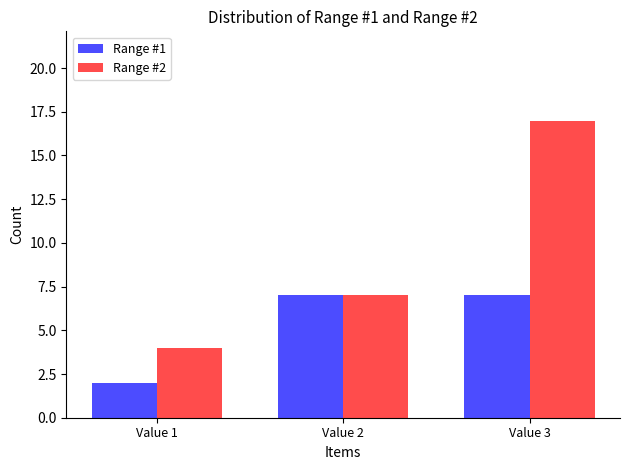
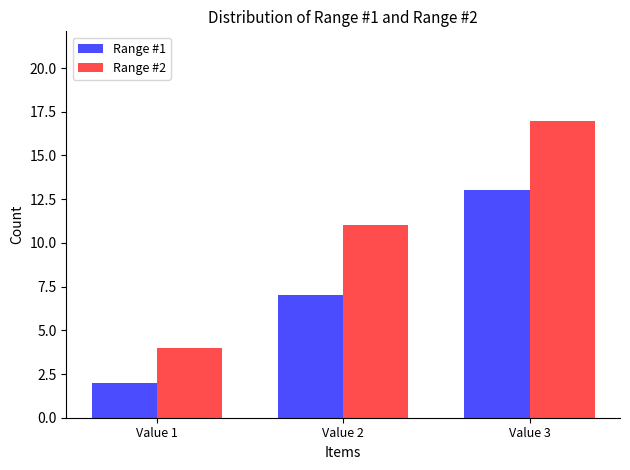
Range #2, Value 2: 7 -> 11
Range #1, Value 3: 7 -> 13
